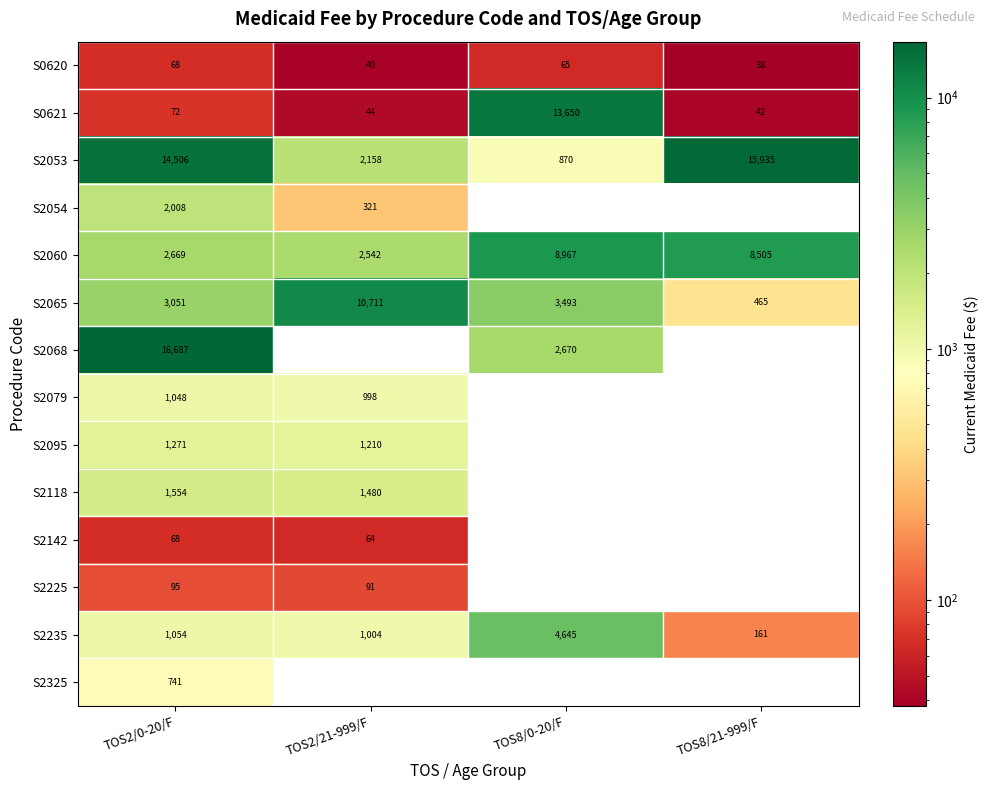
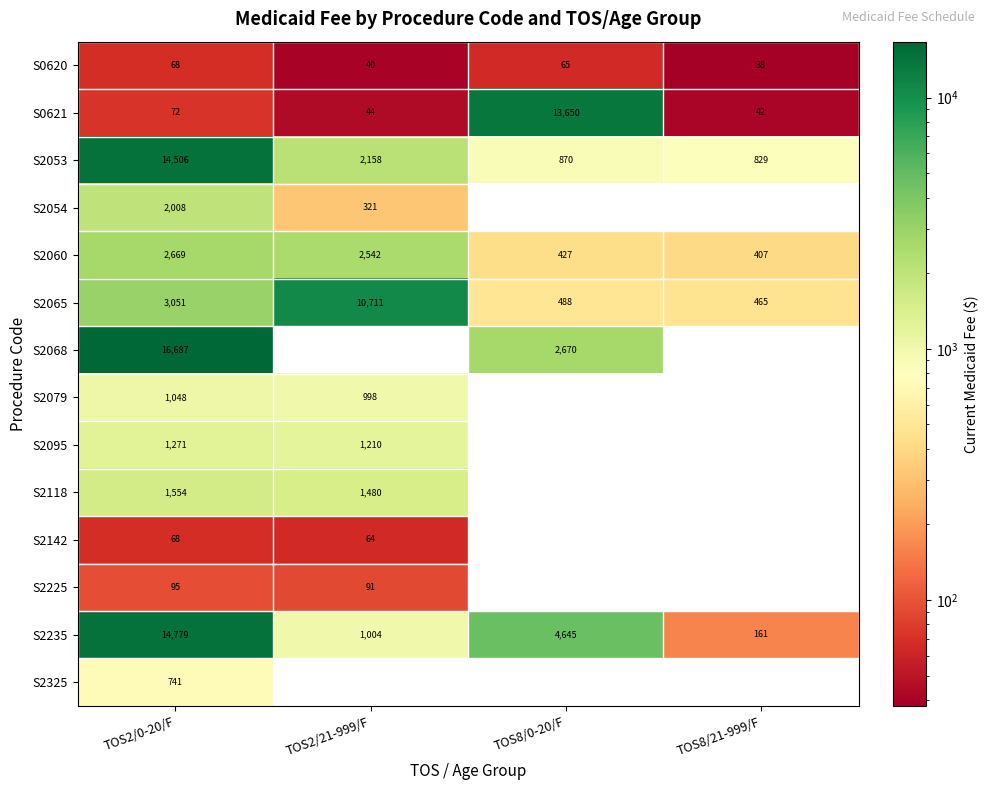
S2053, TOS8/21-999/F: 15,935 -> 829
S2060, TOS8/0-20/F: 8,967 -> 427
S2060, TOS8/21-999/F: 8,505 -> 407
S2065, TOS8/0-20/F: 3,493 -> 488
S2235, TOS2/0-20/F: 1,054 -> 14,779
